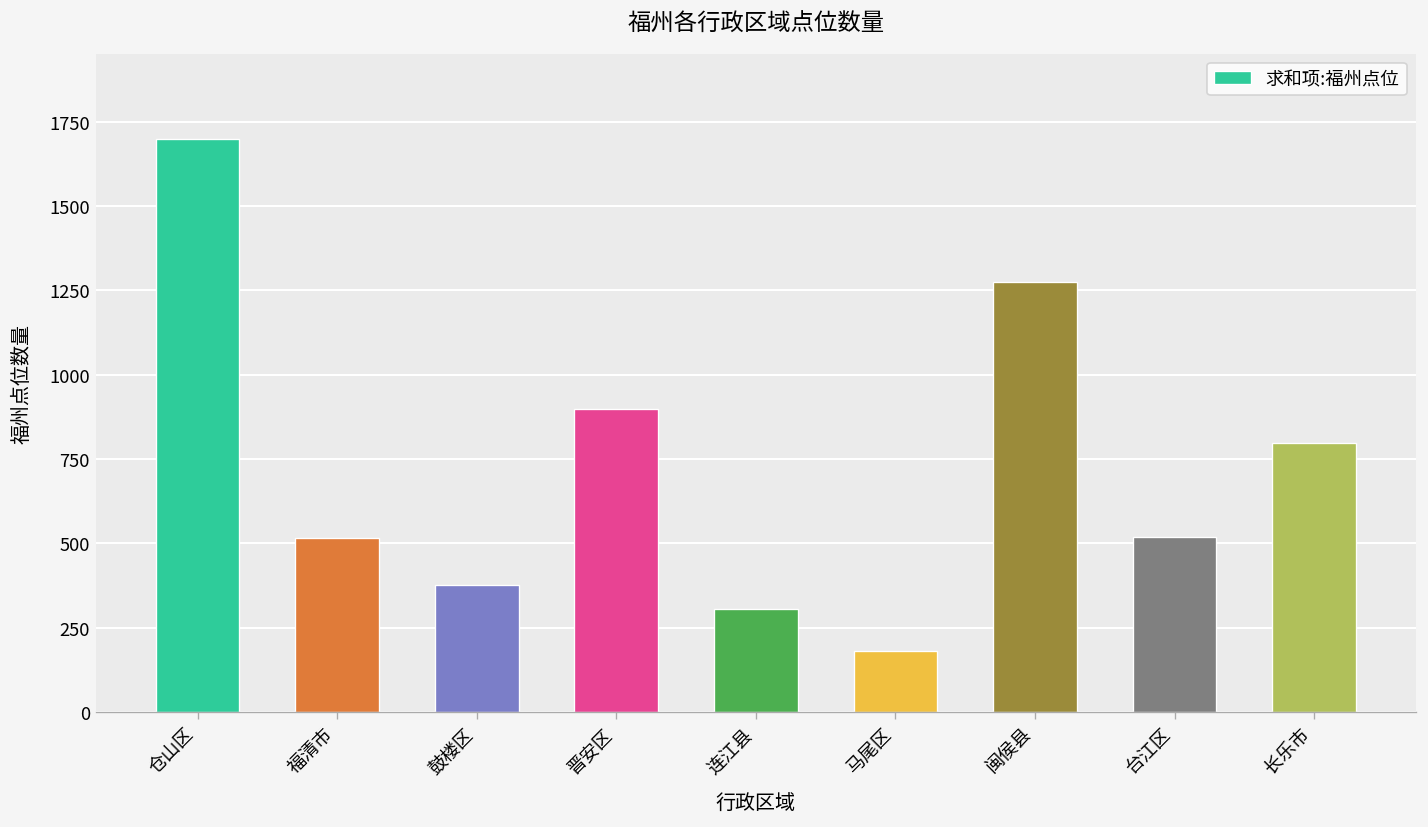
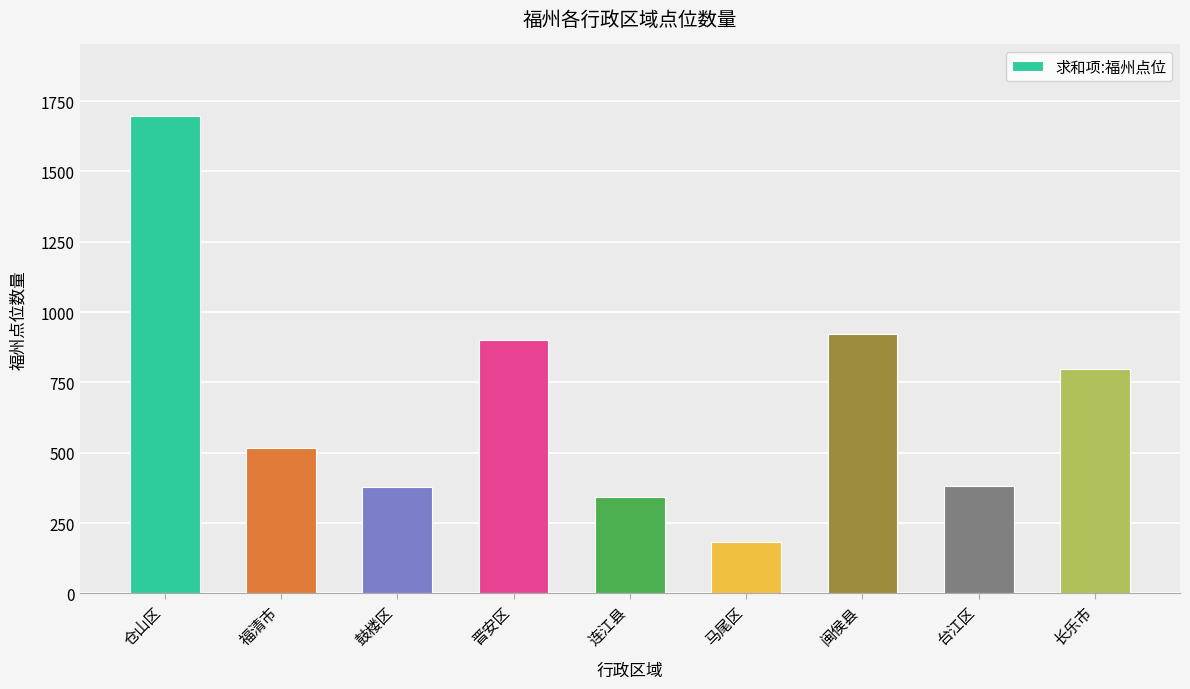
连江县: 310 -> 340
闽侯县: 1280 -> 920
台江区: 520 -> 380
